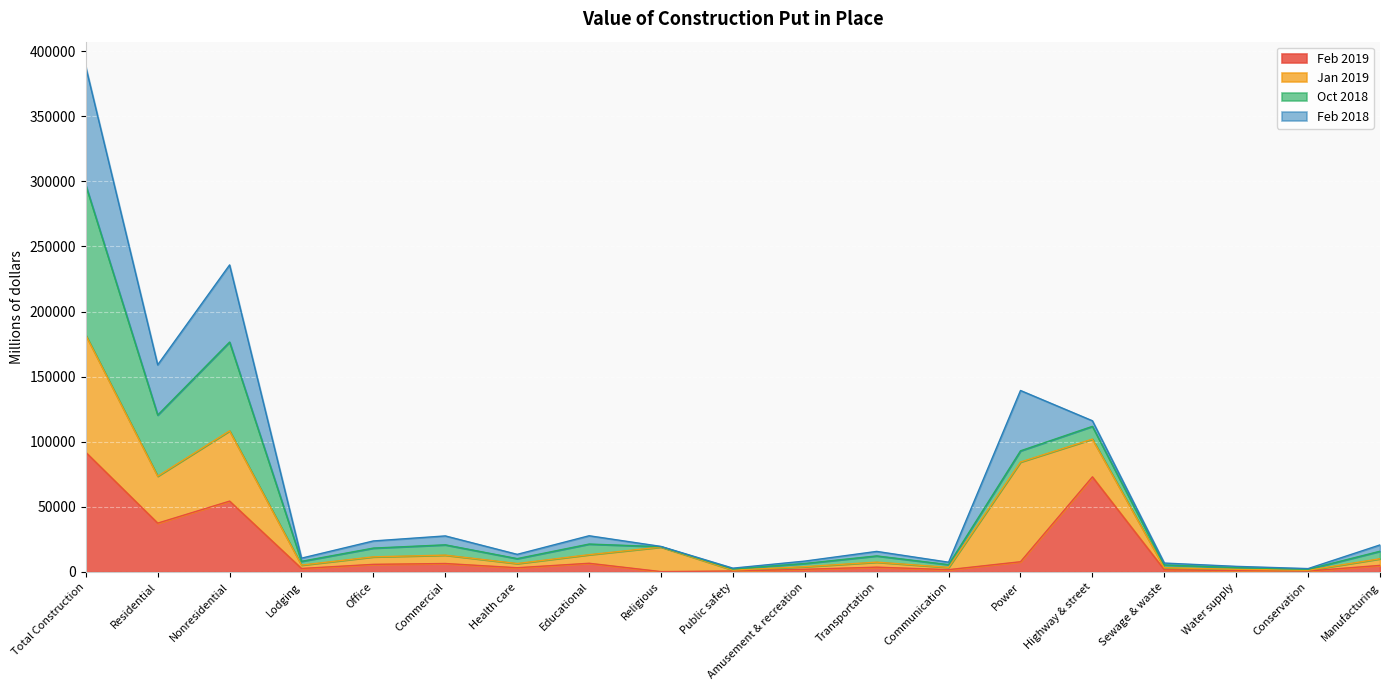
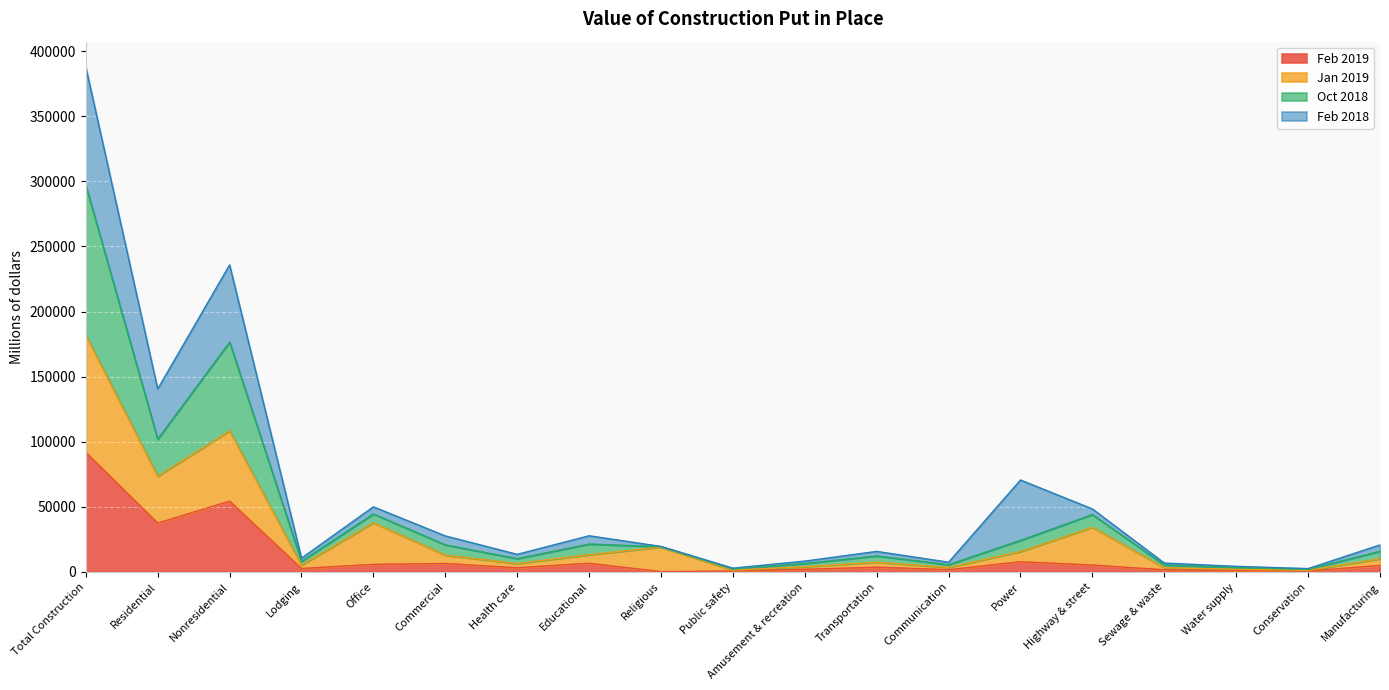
Oct 2018, Residential: 47000 -> 28000
Jan 2019, Office: 6000 -> 32000
Jan 2019, Power: 77000 -> 8000
Feb 2019, Highway & street: 73000 -> 5000
